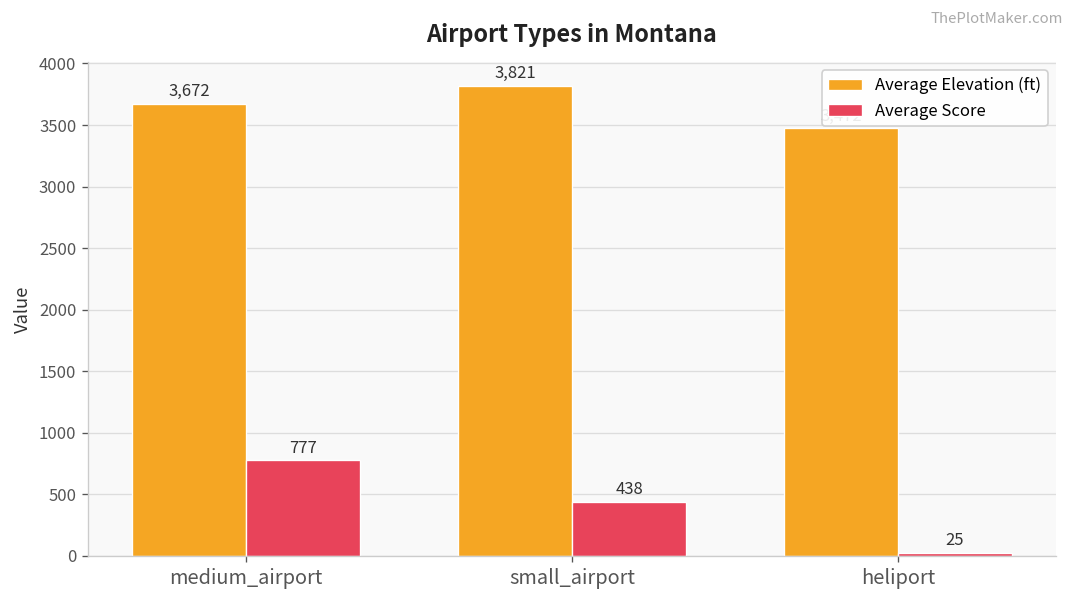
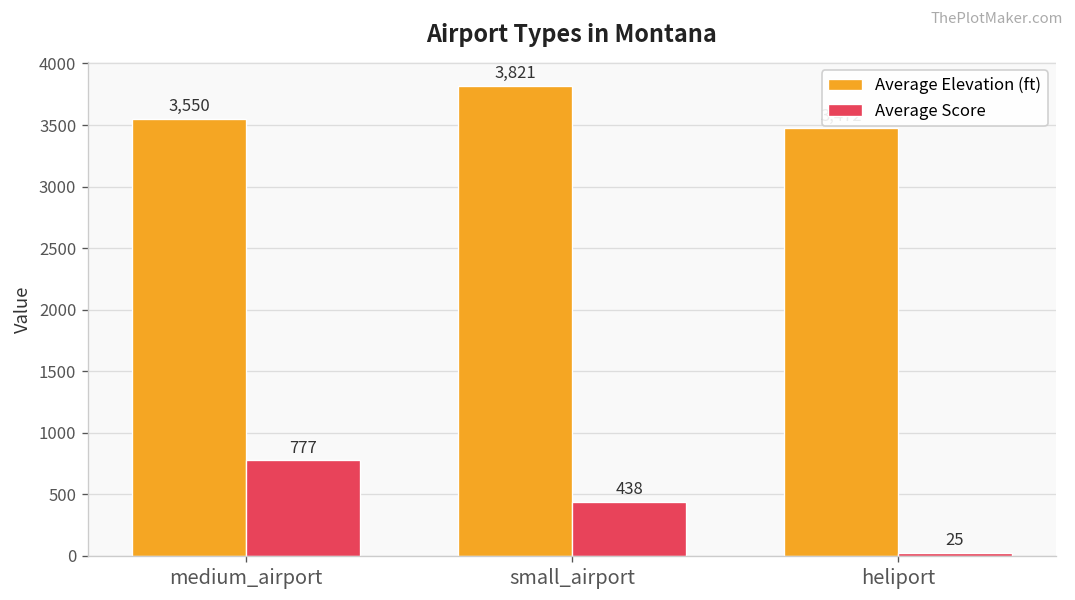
Average Elevation (ft), medium_airport: 3,672 -> 3,550
